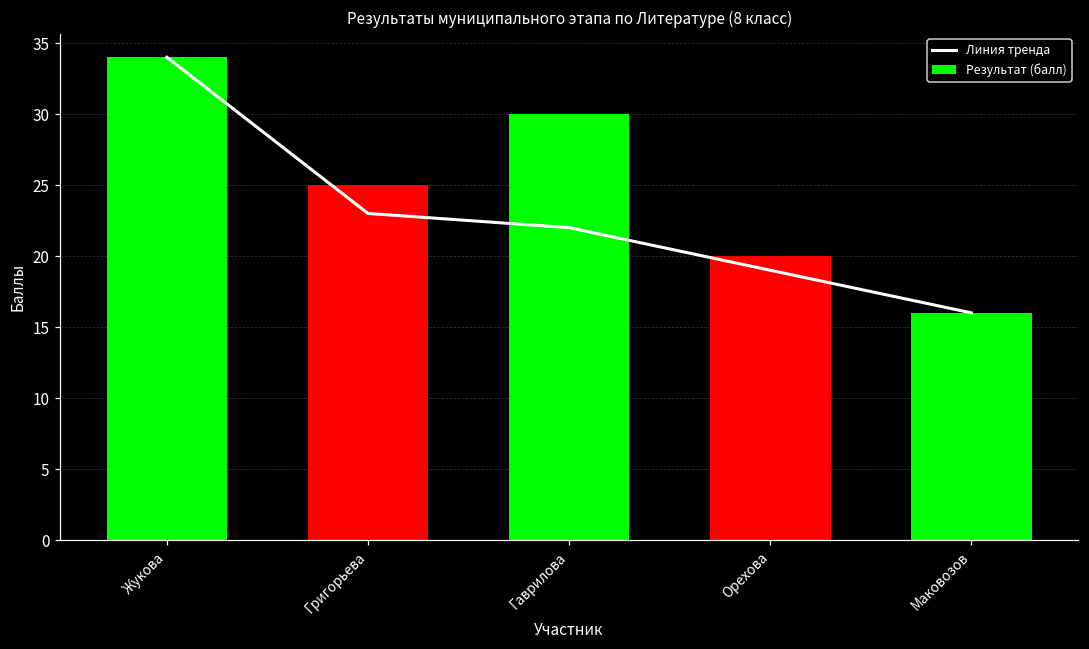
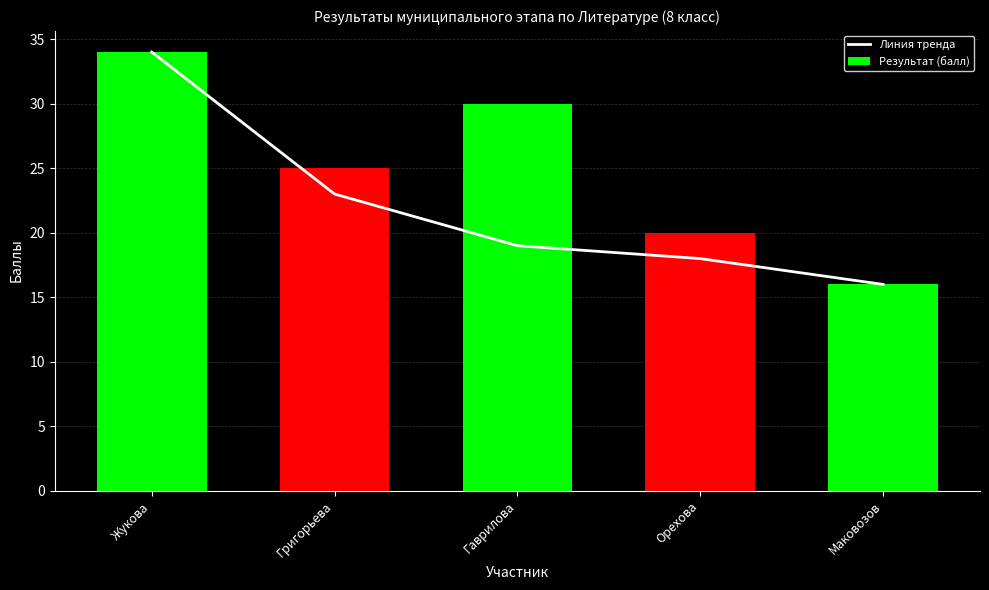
Линия тренда, Гаврилова: 22 -> 19
Линия тренда, Орехова: 19 -> 18
